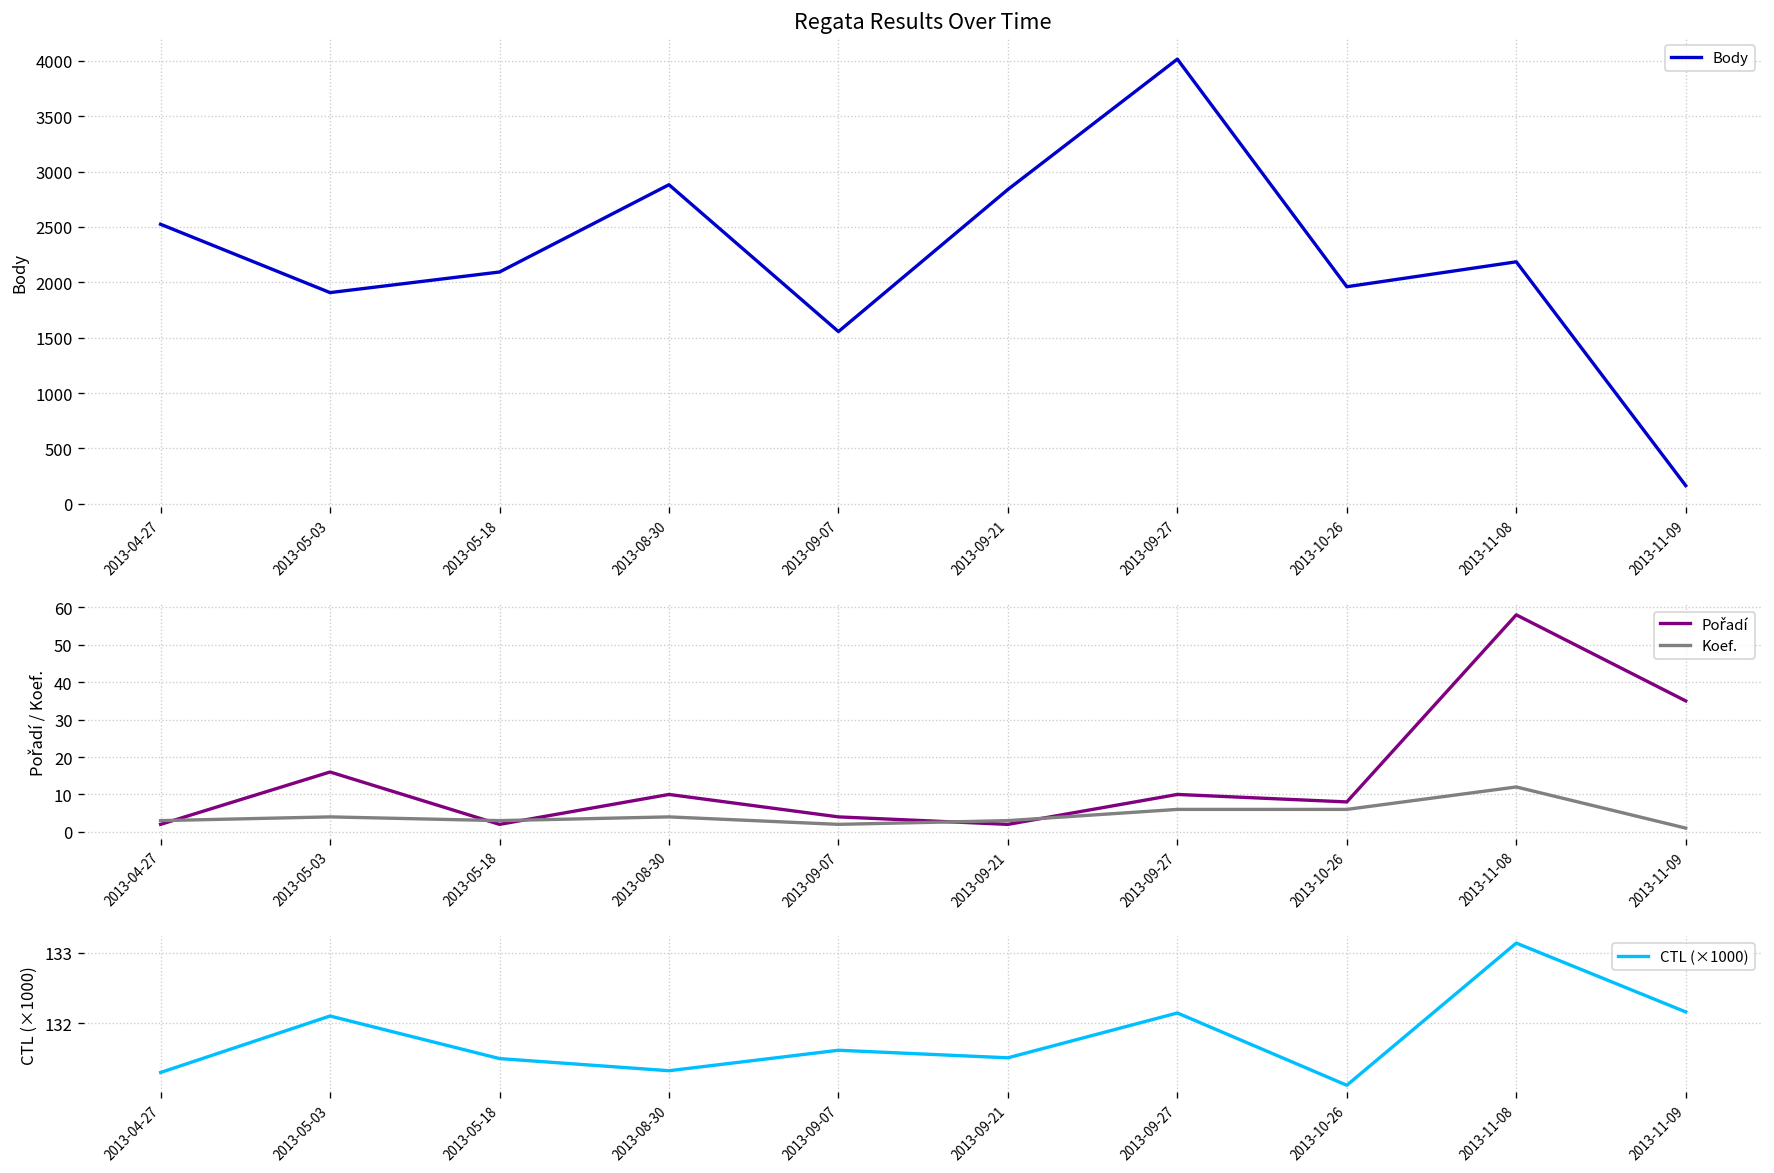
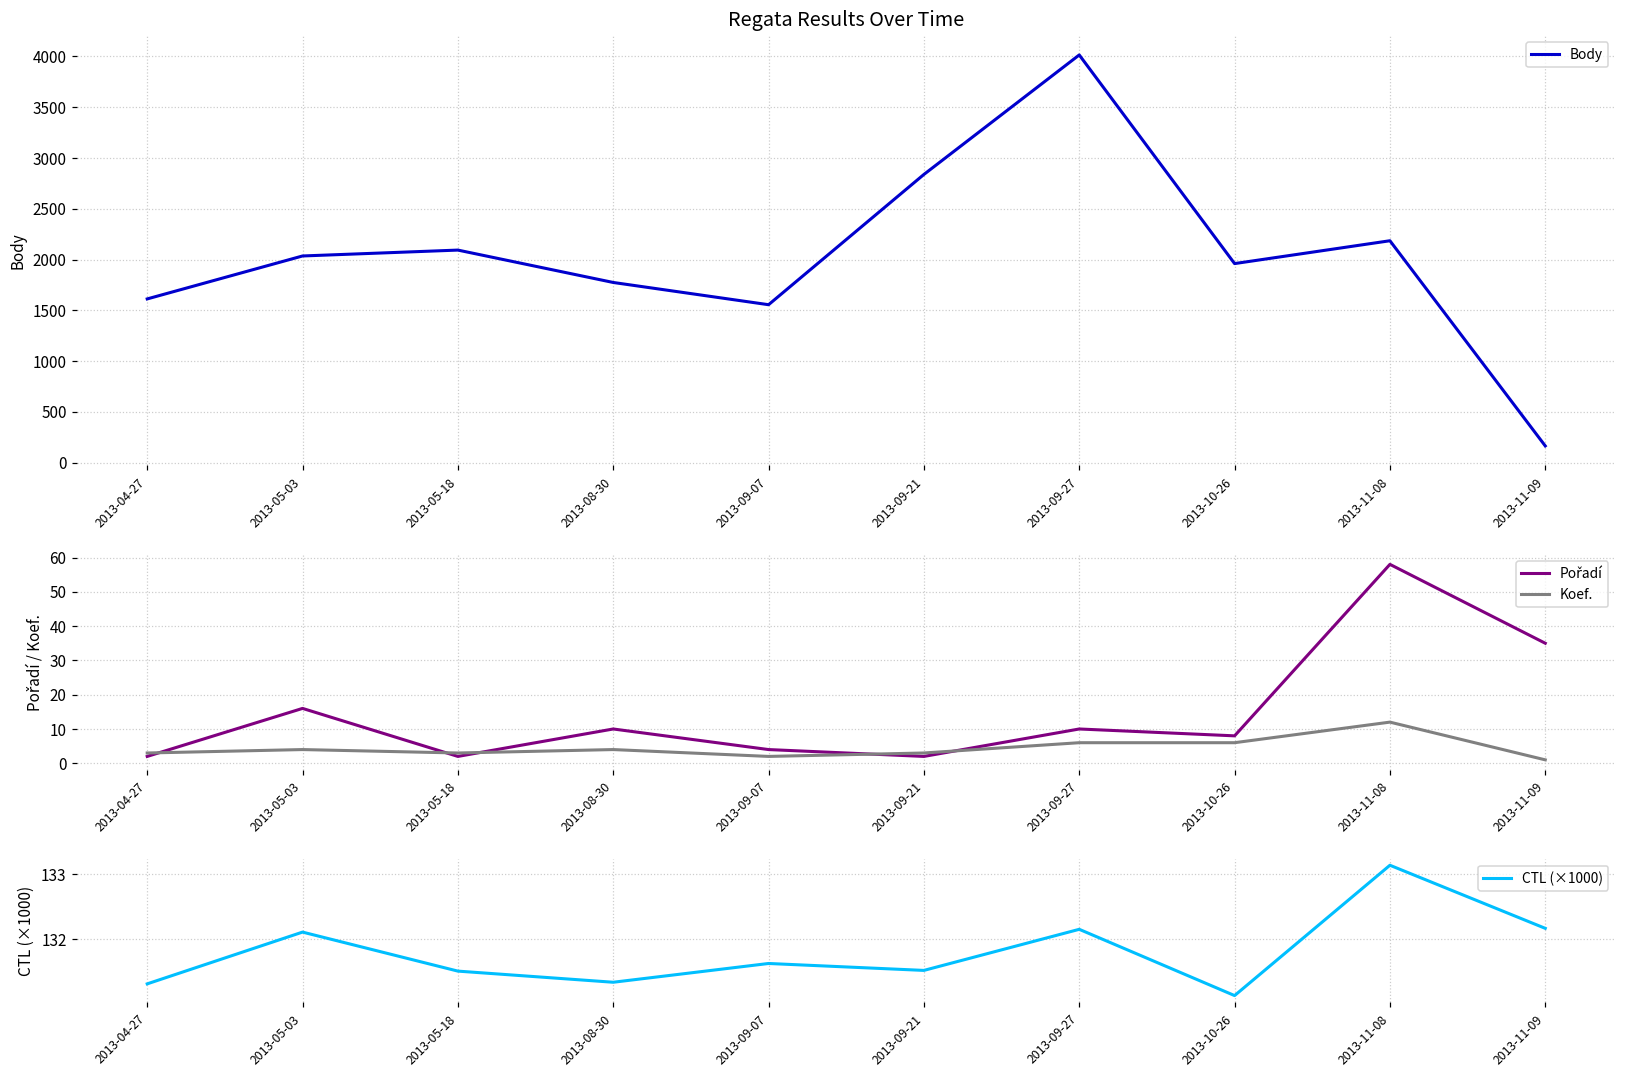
Regata Results Over Time, 2013-04-27: 2500 -> 1600
Regata Results Over Time, 2013-05-03: 1900 -> 2000
Regata Results Over Time, 2013-08-30: 2900 -> 1800
